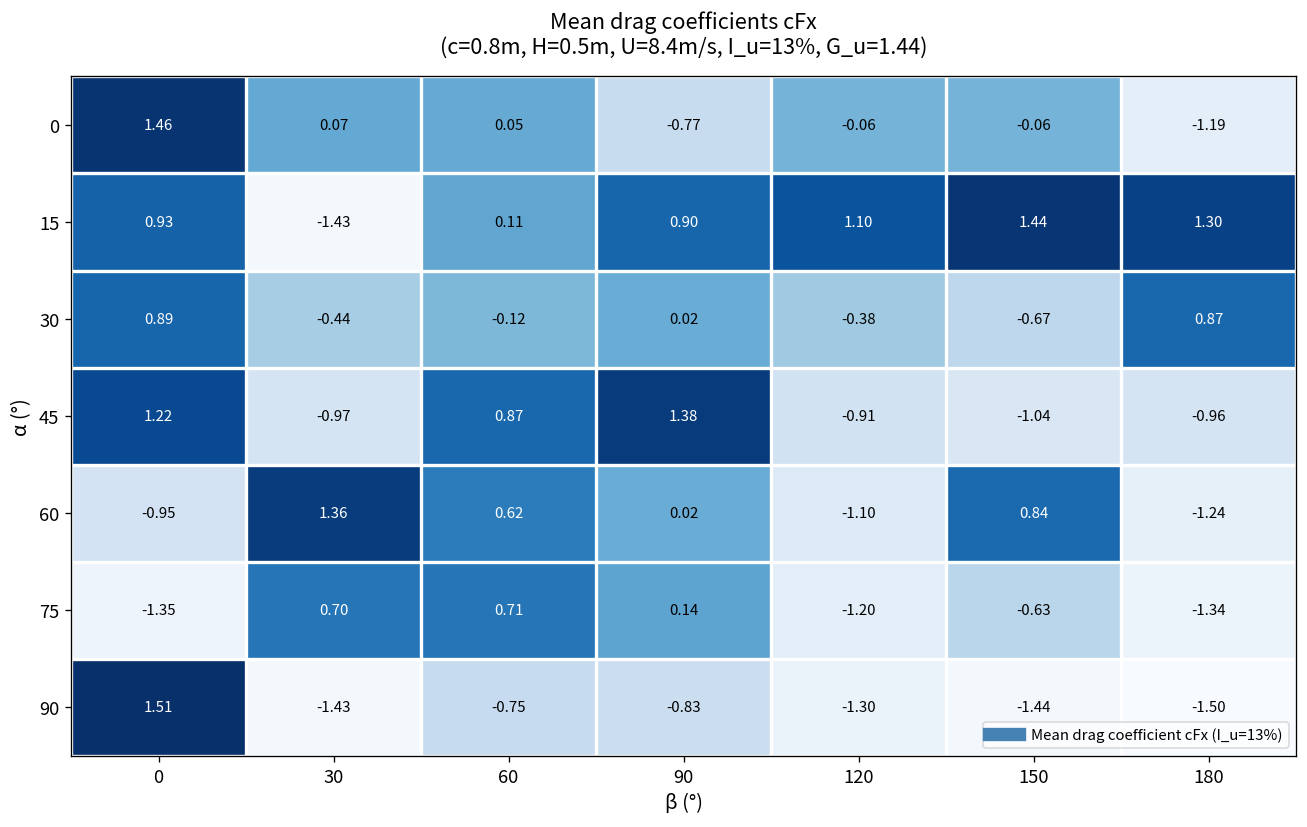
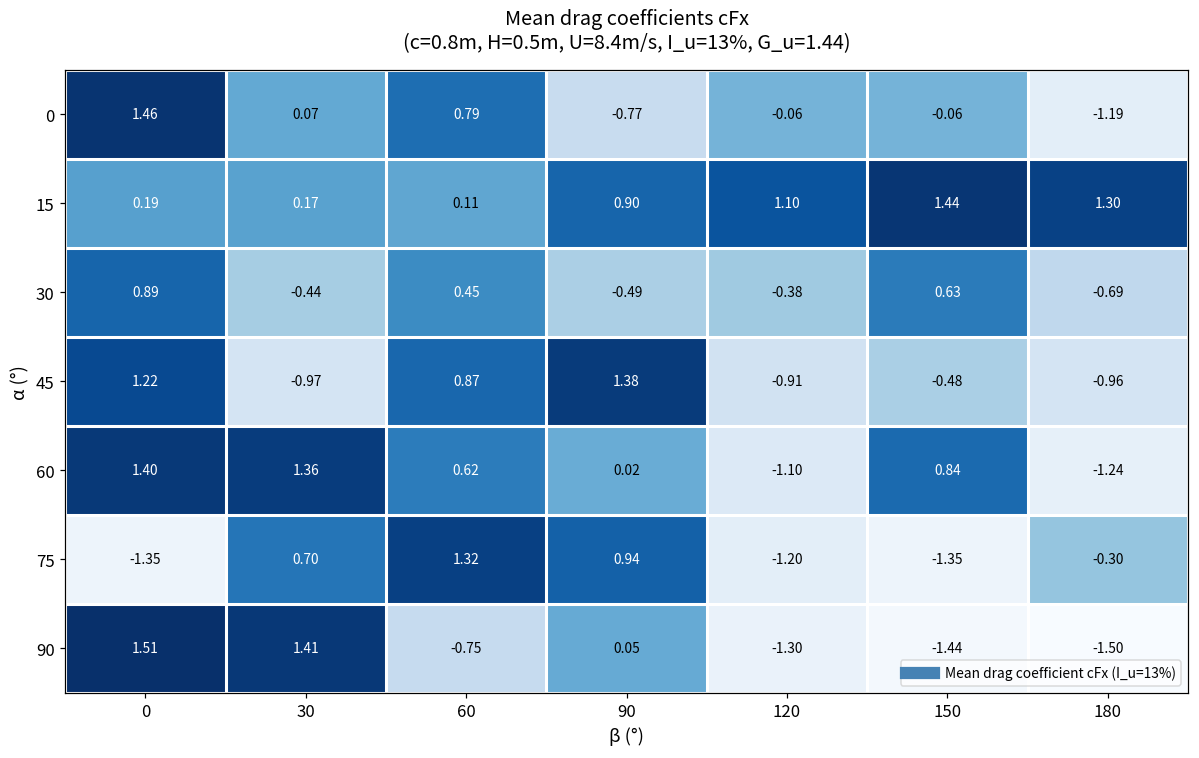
0, 60: 0.05 -> 0.79
15, 0: 0.93 -> 0.19
15, 30: -1.43 -> 0.17
30, 60: -0.12 -> 0.45
30, 90: 0.02 -> -0.49
30, 150: -0.67 -> 0.63
30, 180: 0.87 -> -0.69
45, 150: -1.04 -> -0.48
60, 0: -0.95 -> 1.40
75, 60: 0.71 -> 1.32
75, 90: 0.14 -> 0.94
75, 150: -0.63 -> -1.35
75, 180: -1.34 -> -0.30
90, 30: -1.43 -> 1.41
90, 90: -0.83 -> 0.05
